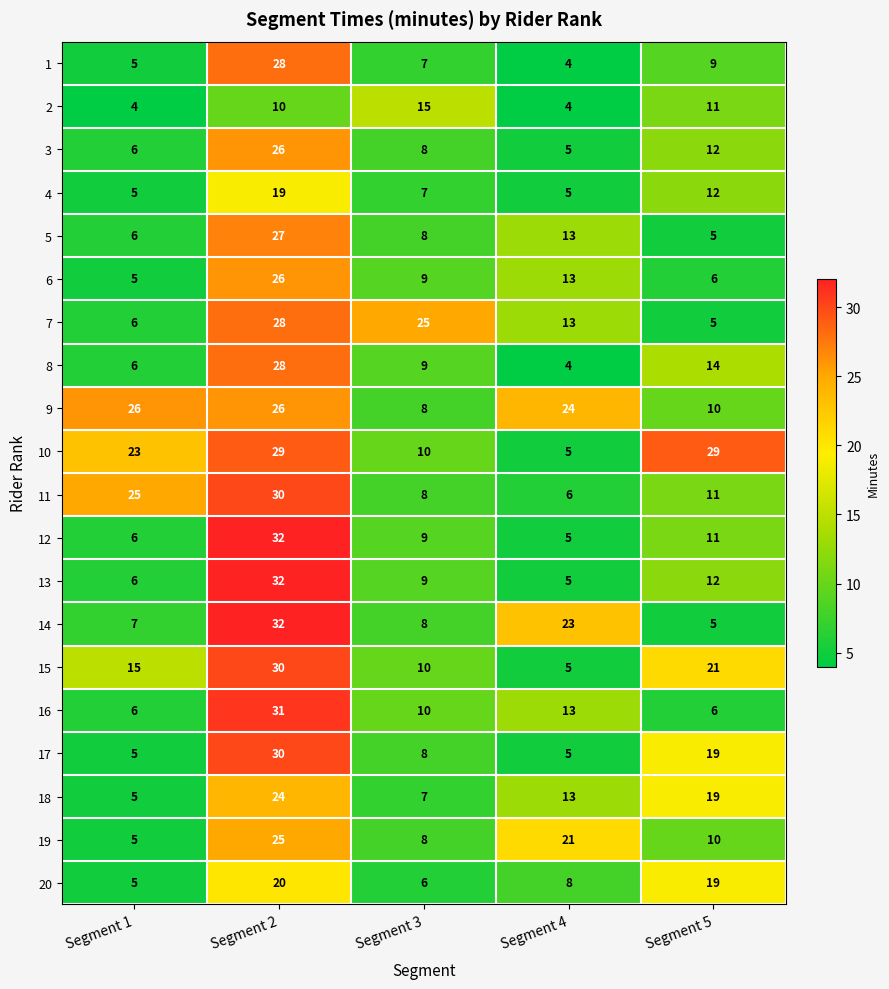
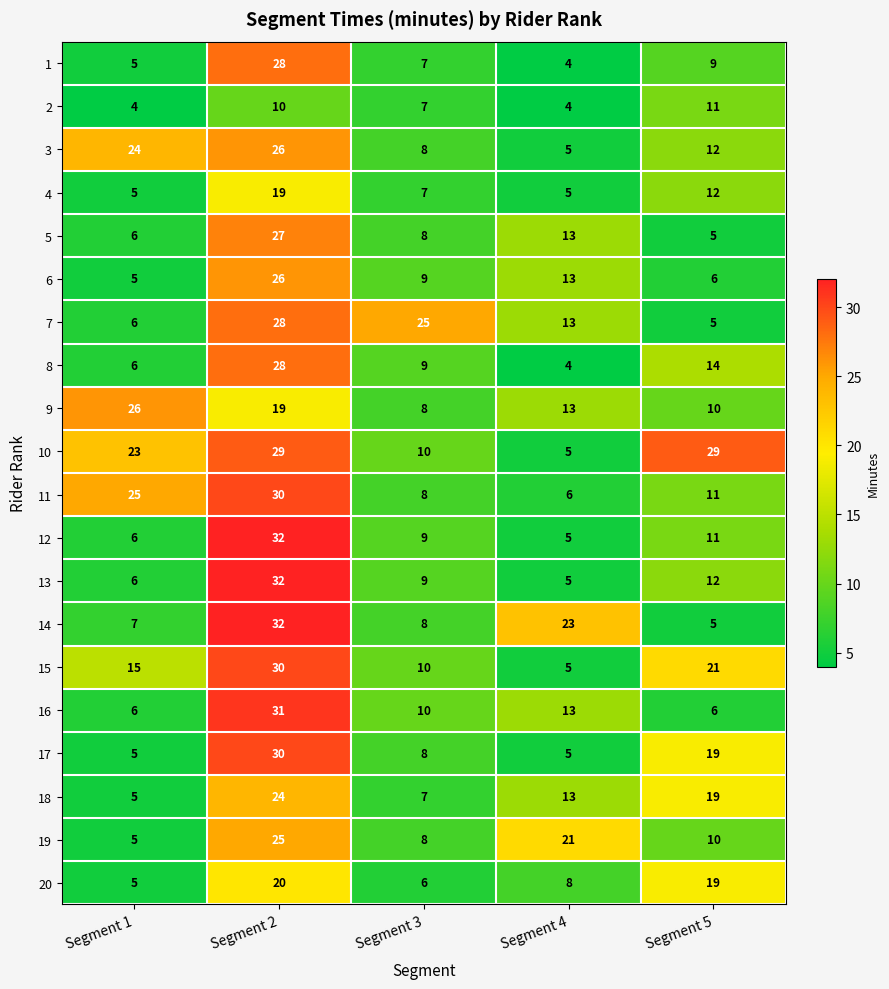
2, Segment 3: 15 -> 7
3, Segment 1: 6 -> 24
9, Segment 2: 26 -> 19
9, Segment 4: 24 -> 13
